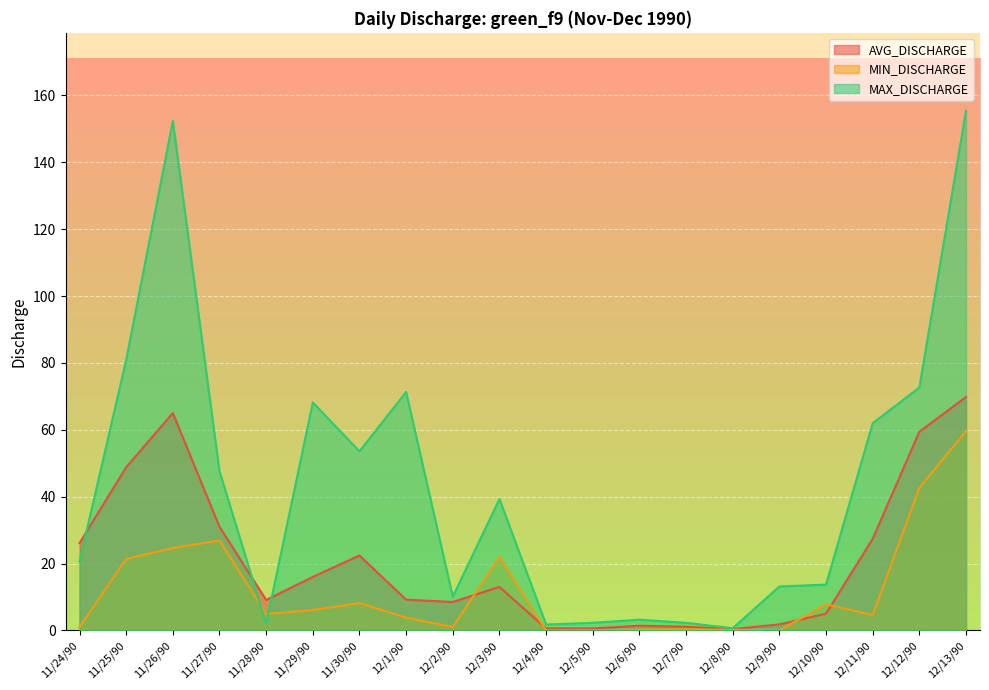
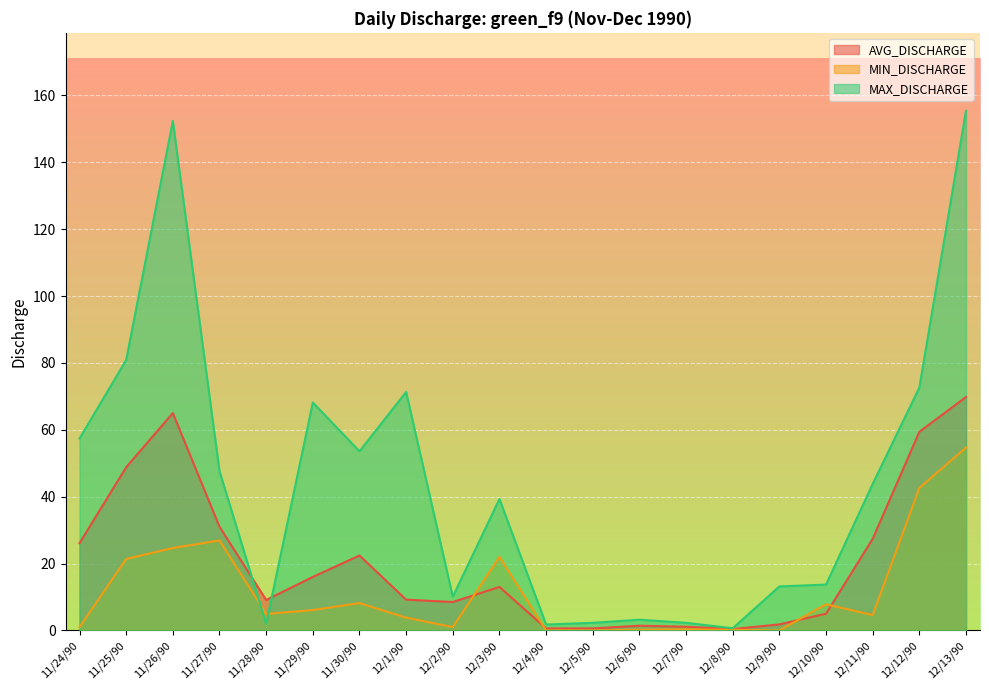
MAX_DISCHARGE, 11/24/90: 21 -> 57
MAX_DISCHARGE, 12/11/90: 62 -> 44
MIN_DISCHARGE, 12/13/90: 60 -> 55
